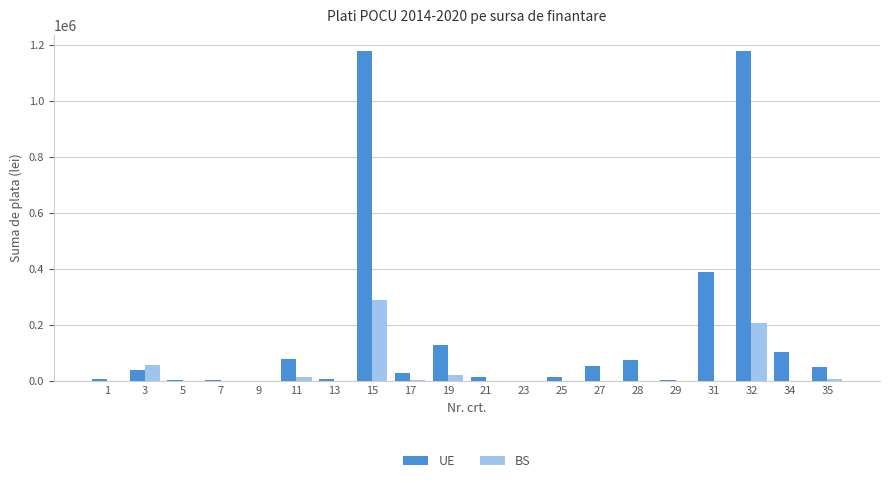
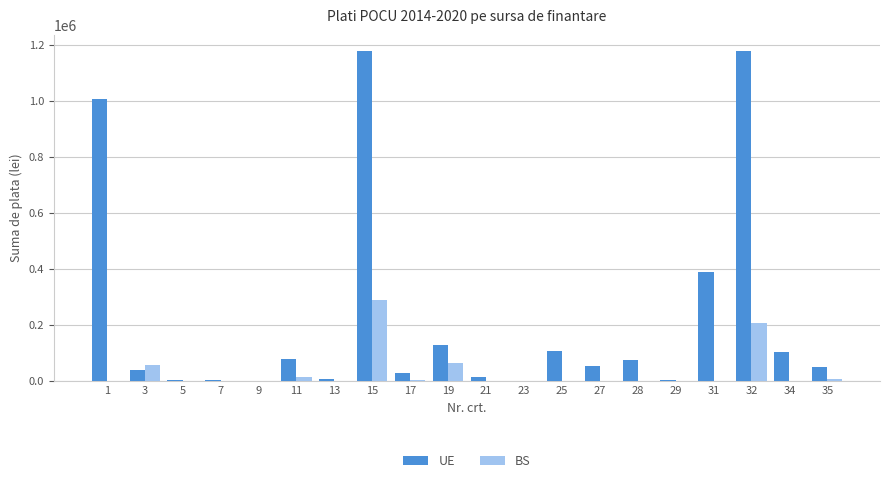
UE, 1: 10000 -> 1010000
BS, 19: 20000 -> 70000
UE, 25: 10000 -> 110000
